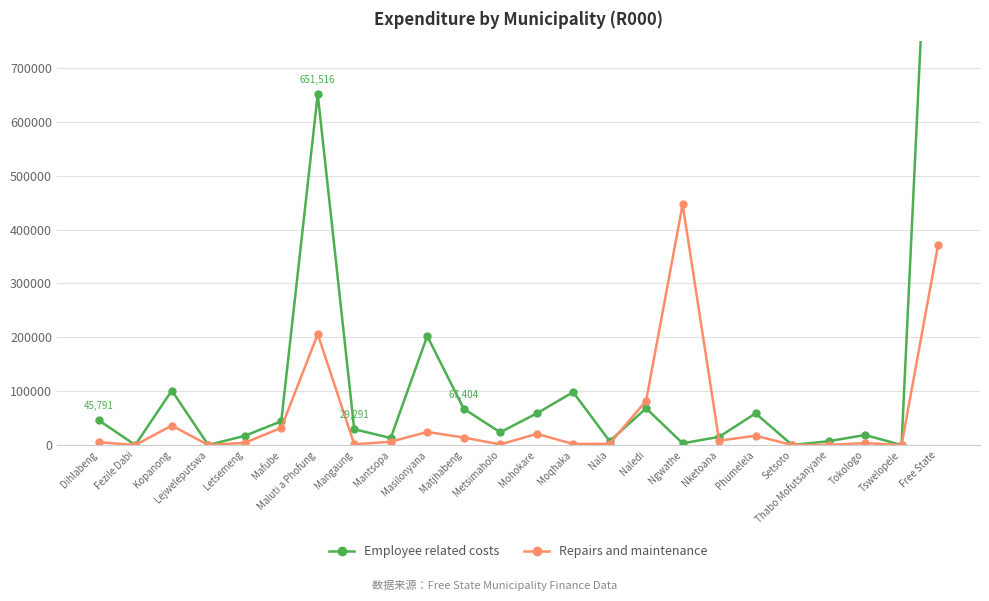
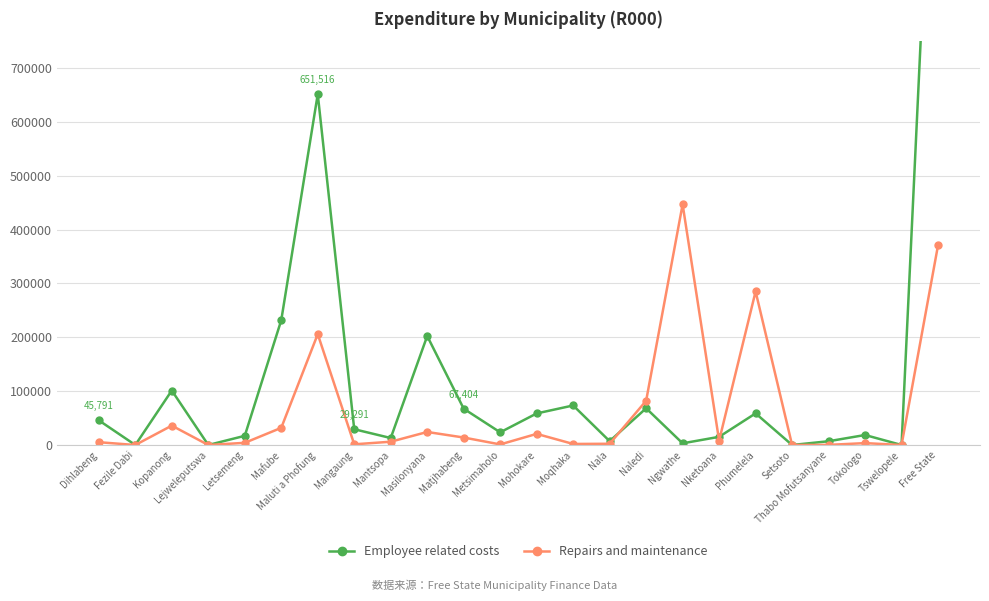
Employee related costs, Mafube: 40000 -> 230000
Employee related costs, Moqhaka: 100000 -> 70000
Repairs and maintenance, Phumelela: 20000 -> 290000
